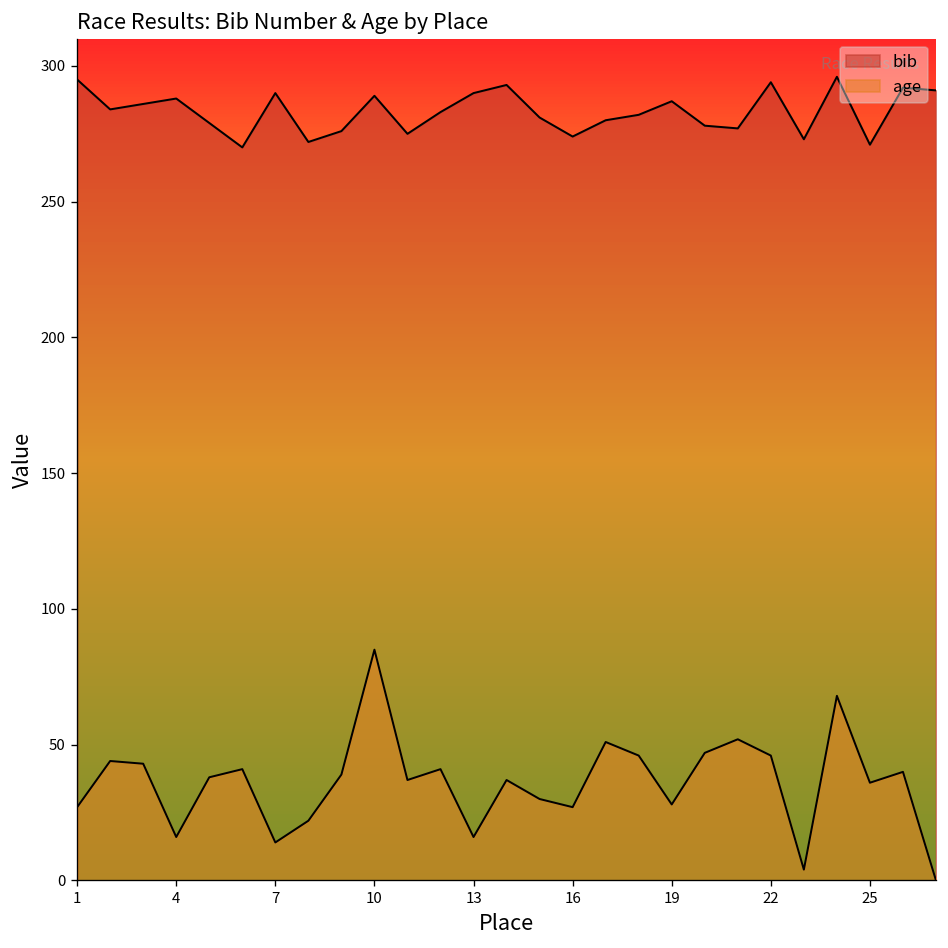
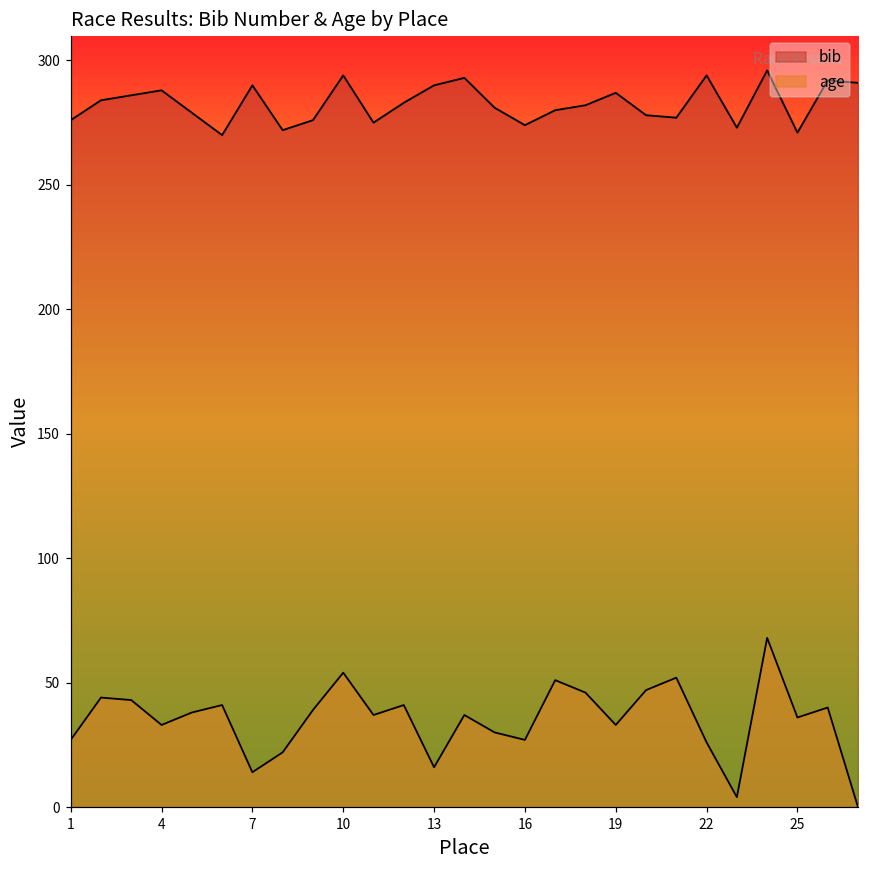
bib, 1: 295 -> 276
age, 4: 16 -> 33
bib, 10: 289 -> 294
age, 10: 85 -> 54
age, 19: 28 -> 33
age, 22: 46 -> 26
